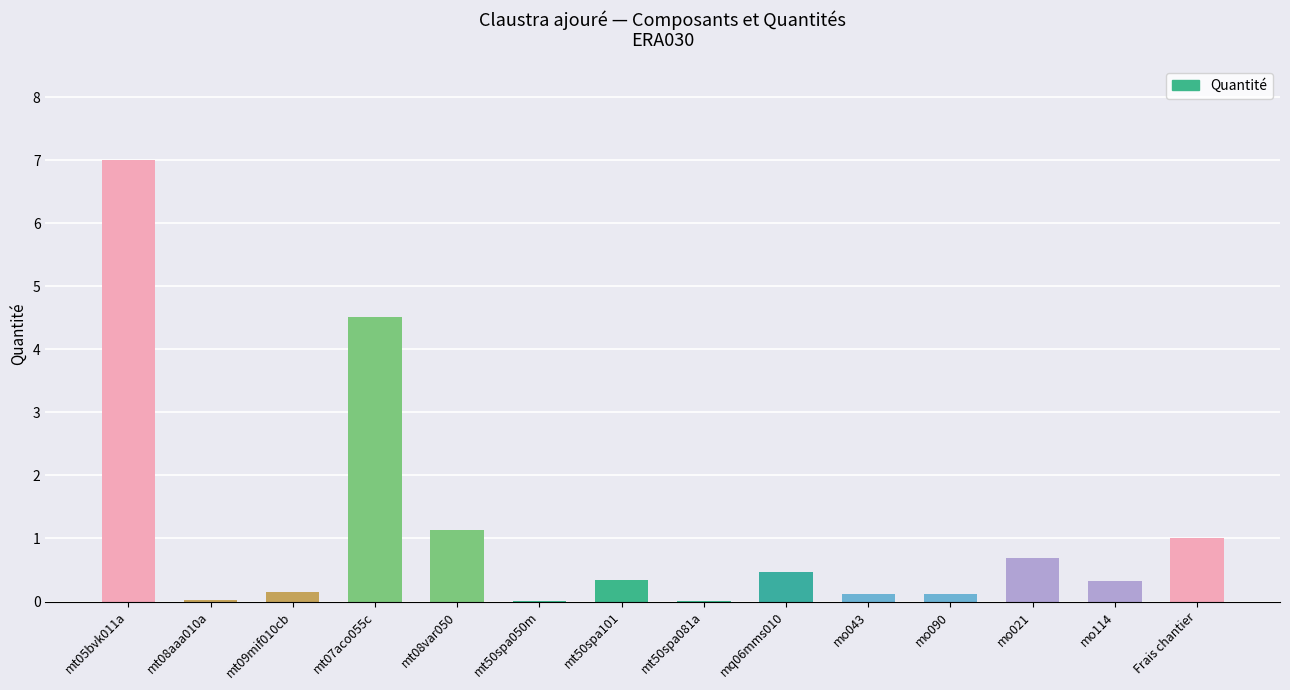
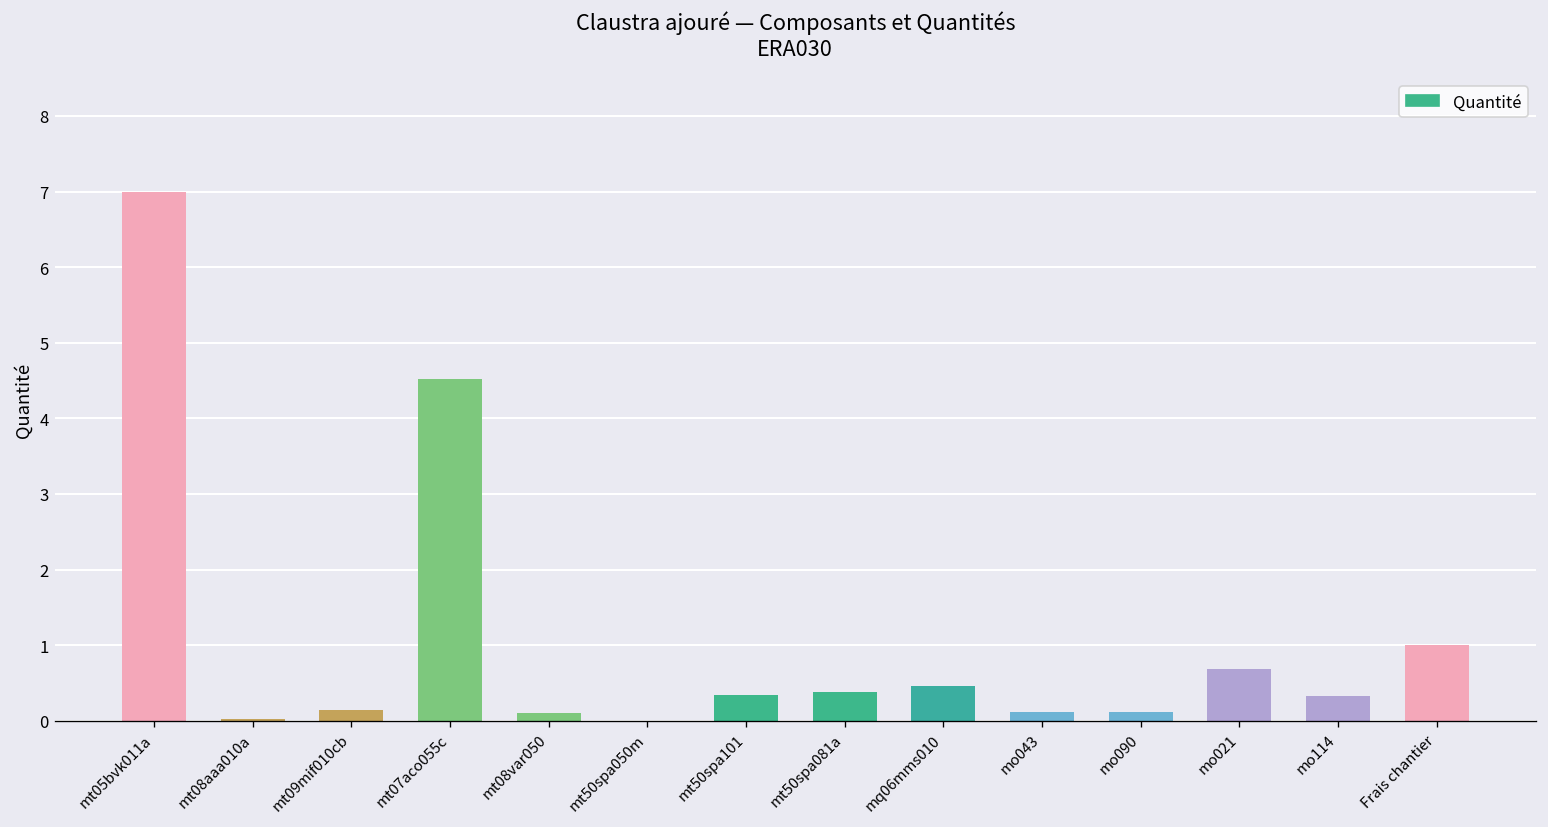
mt08var050: 1.1 -> 0.1
mt50spa081a: 0.0 -> 0.4
